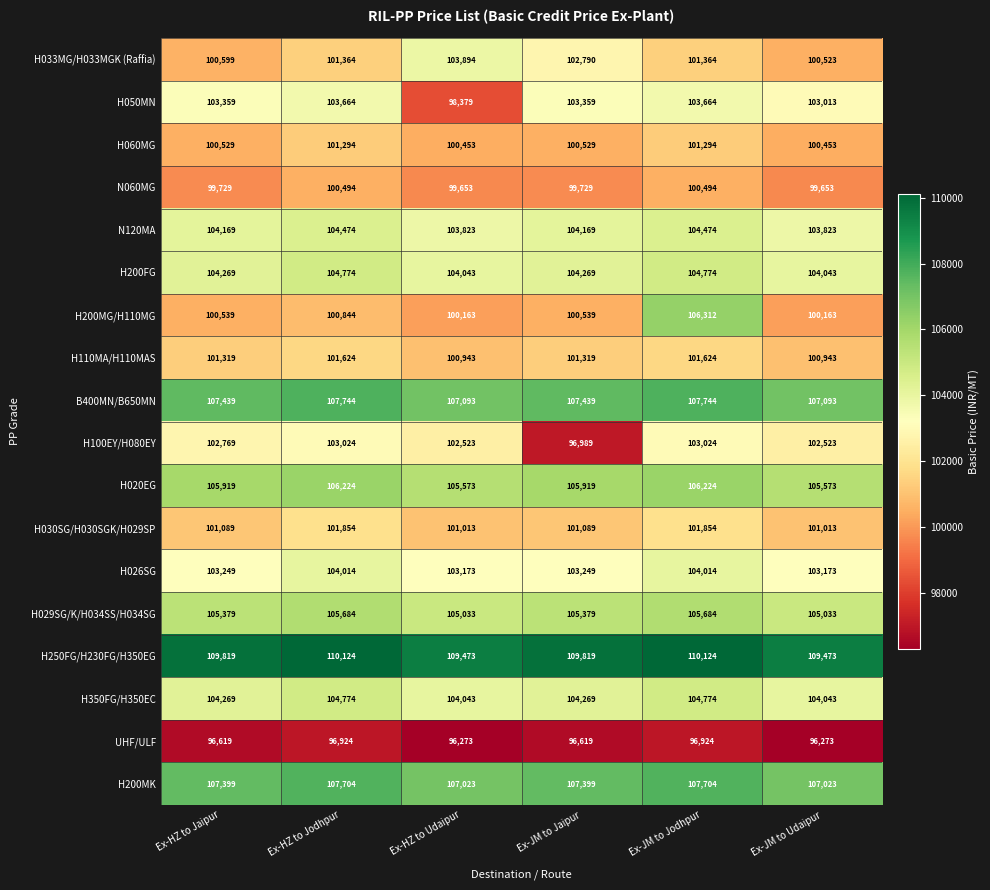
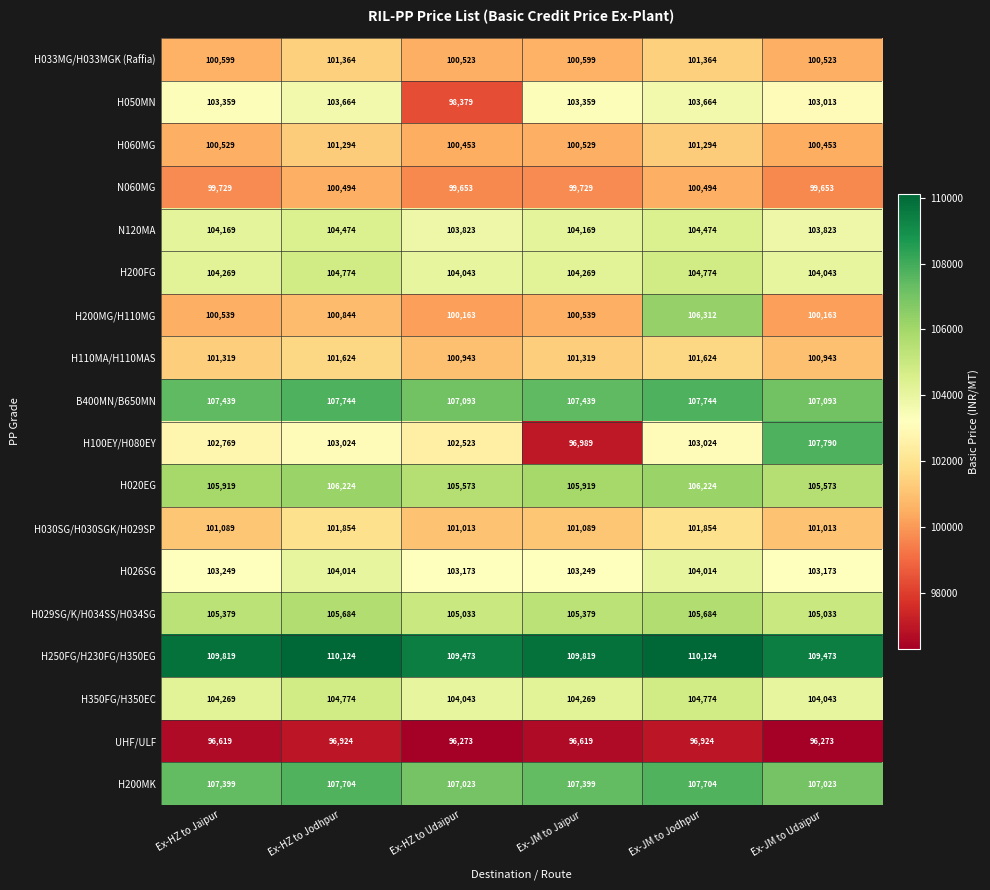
H033MG/H033MGK (Raffia), Ex-HZ to Udaipur: 103,894 -> 100,523
H033MG/H033MGK (Raffia), Ex-JM to Jaipur: 102,790 -> 100,599
H100EY/H080EY, Ex-JM to Udaipur: 102,523 -> 107,790
